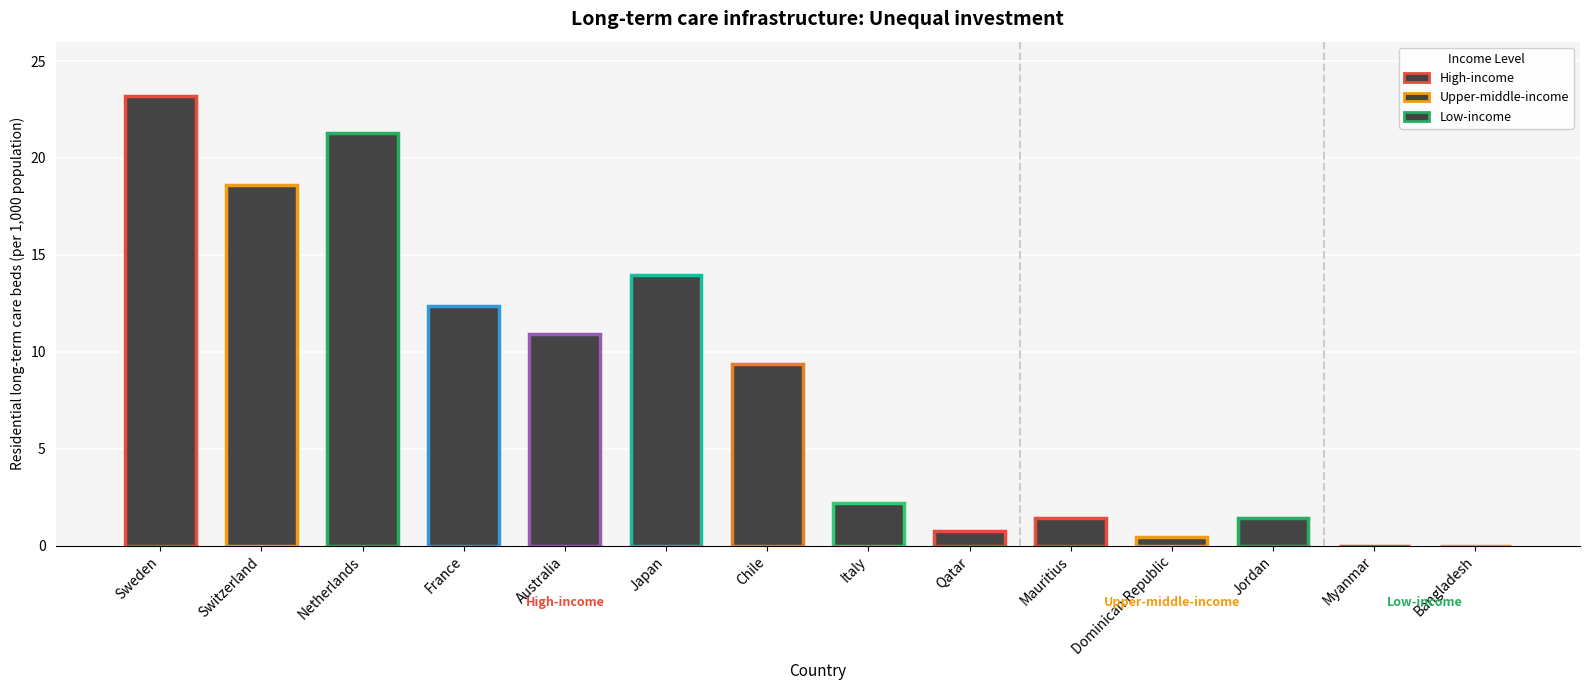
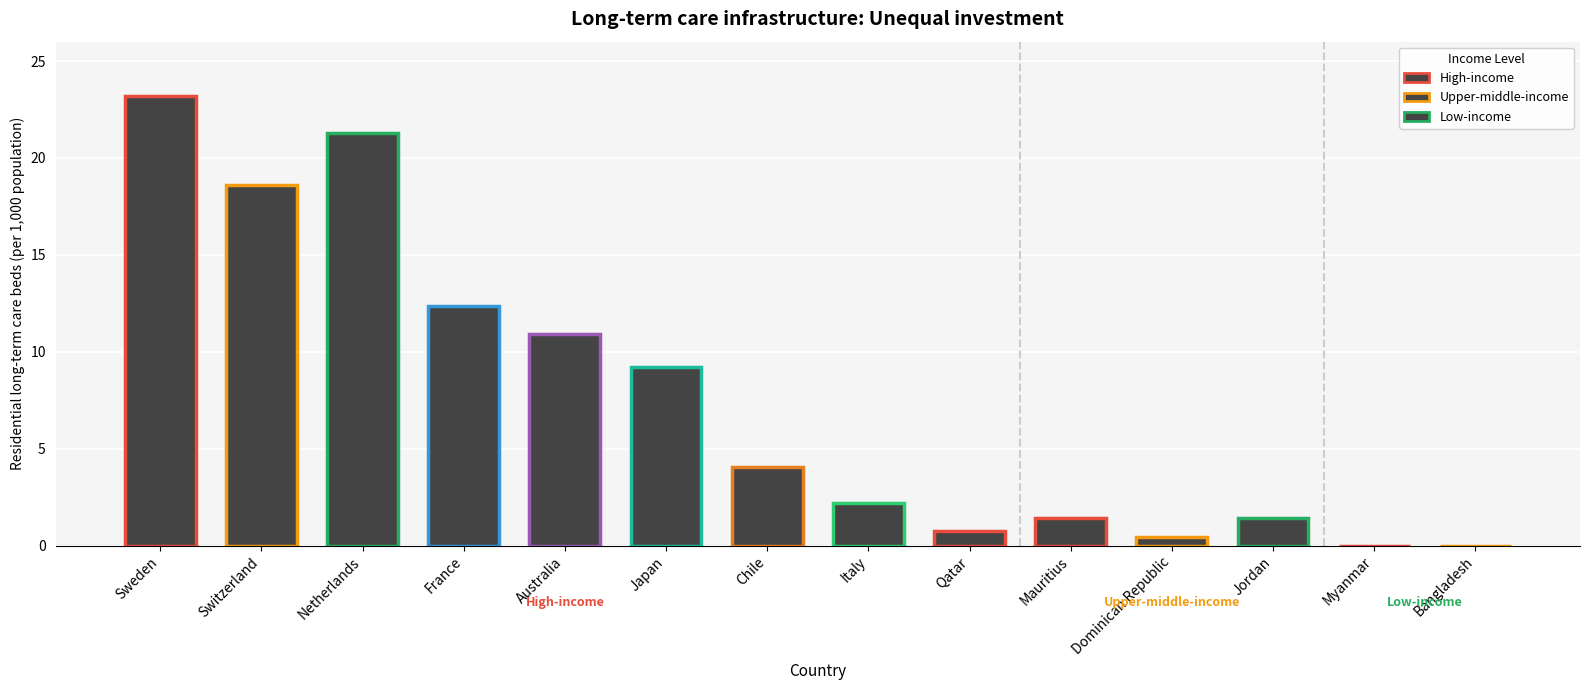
Japan: 14.0 -> 9.2
Chile: 9.4 -> 4.1
